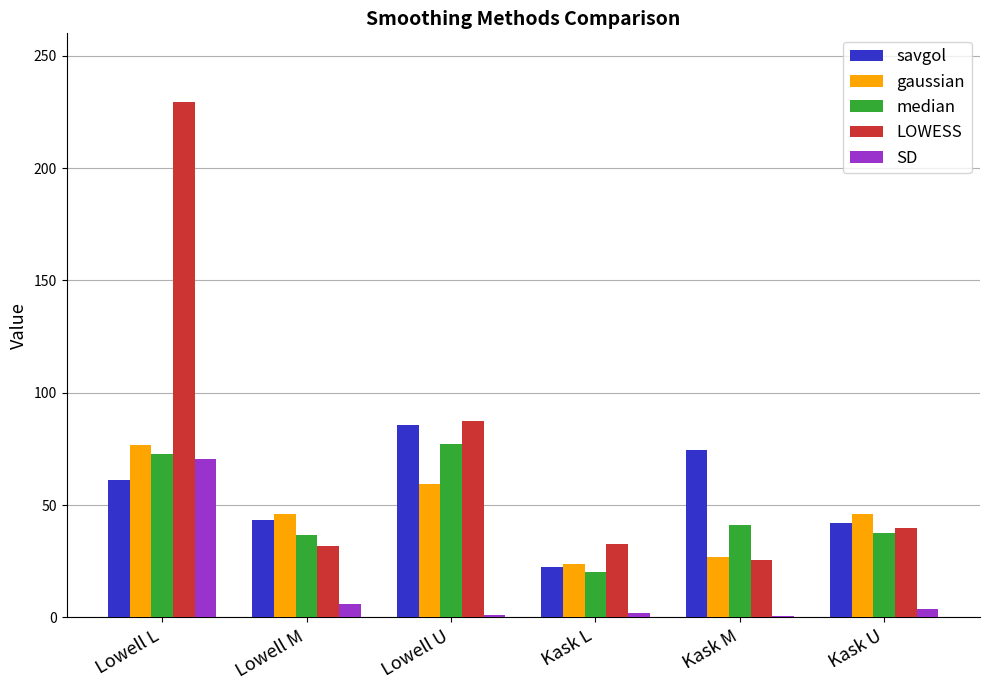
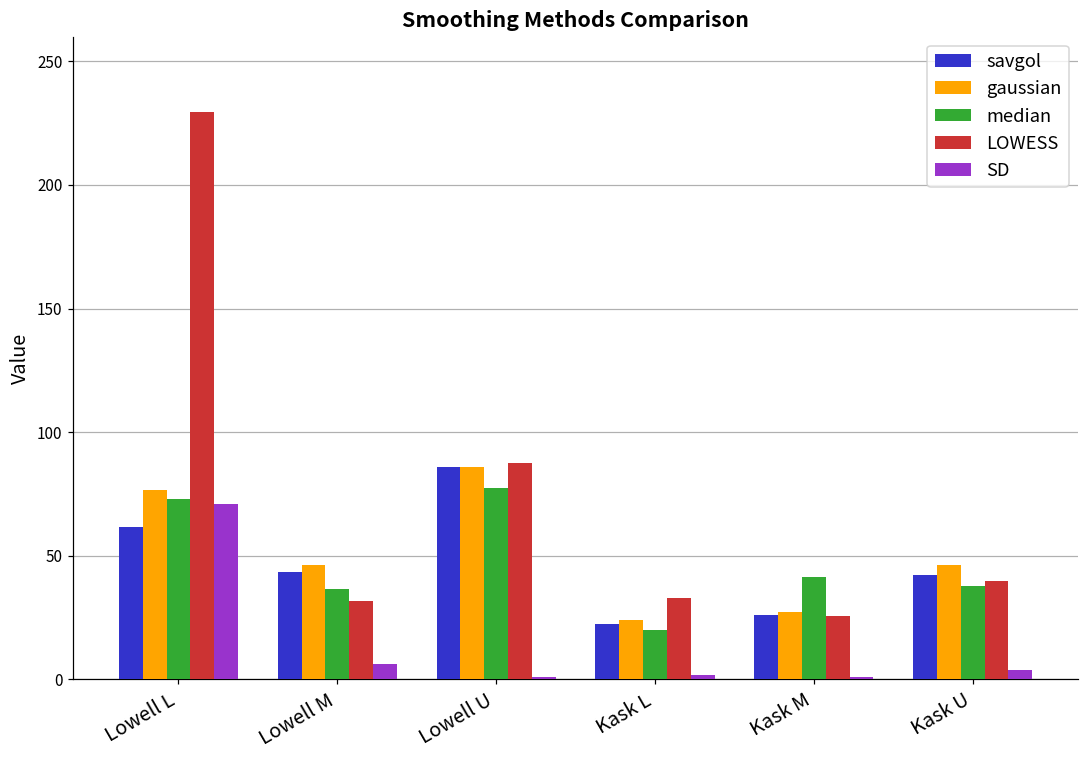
gaussian, Lowell U: 59 -> 86
savgol, Kask M: 74 -> 26
